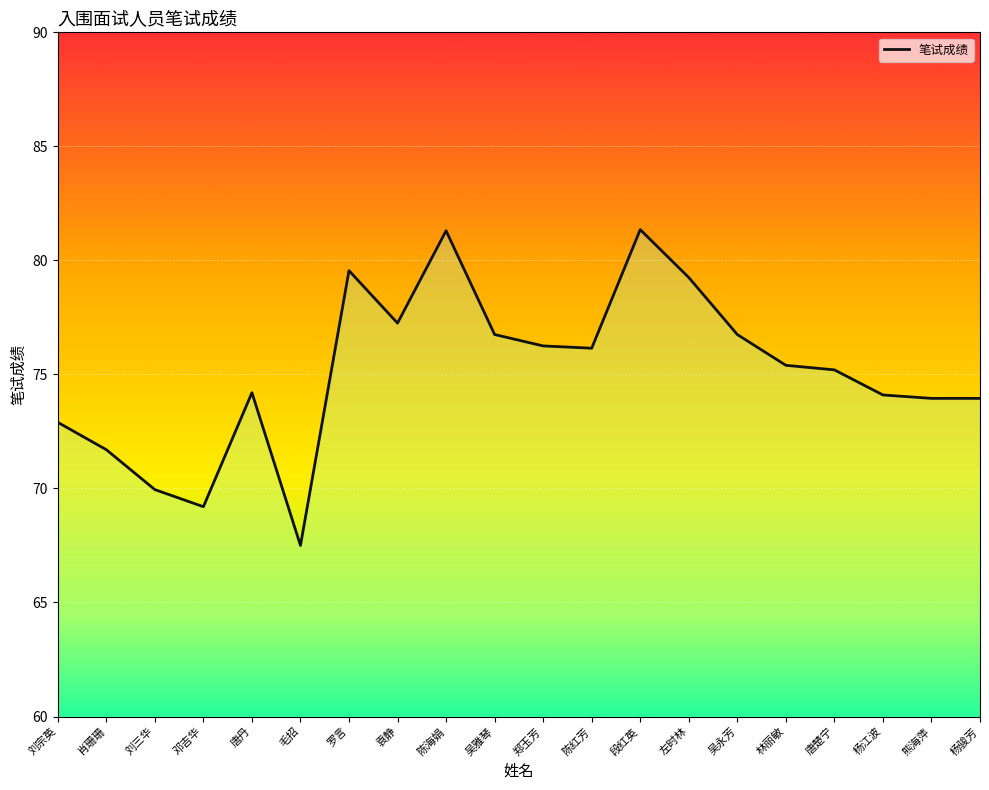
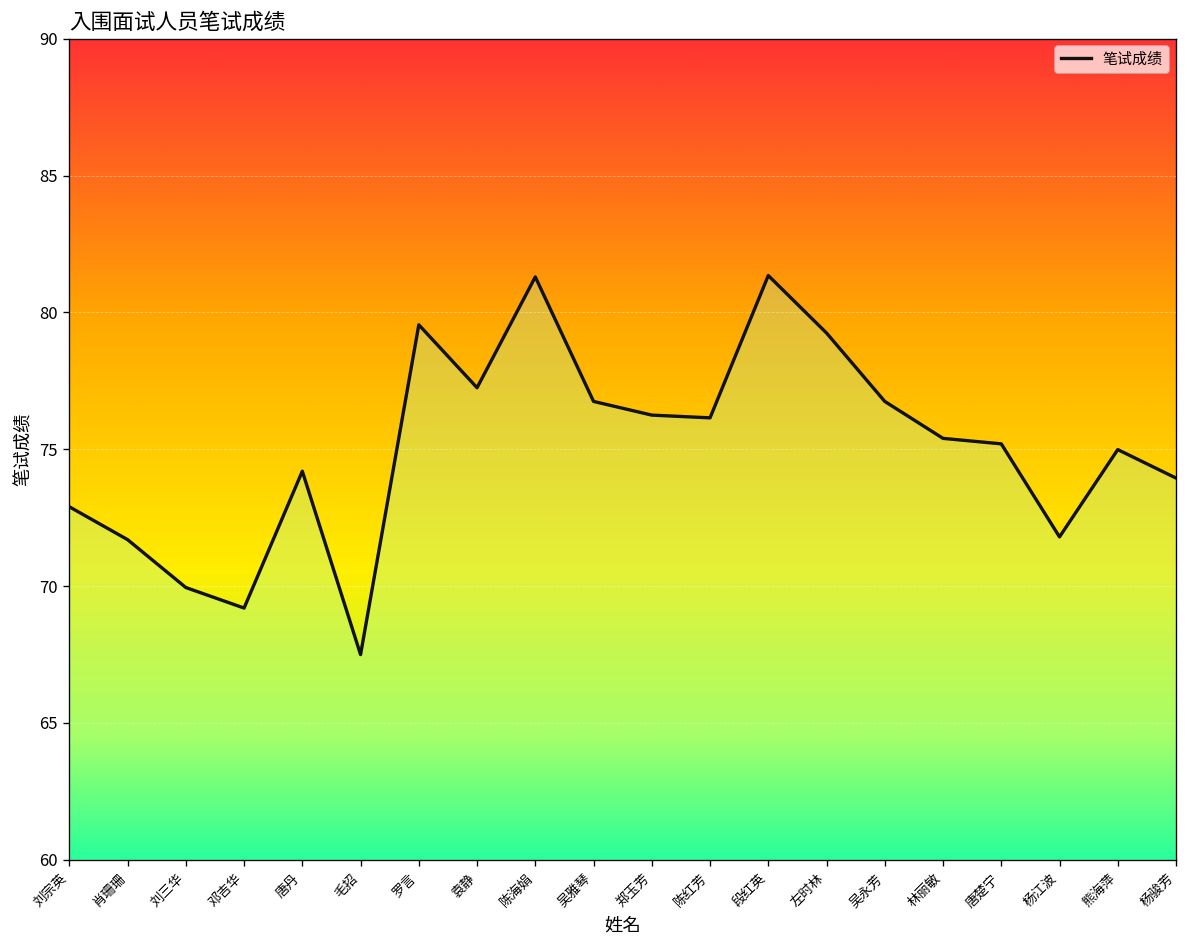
杨江波: 74.1 -> 71.8
熊海萍: 74.0 -> 75.0
